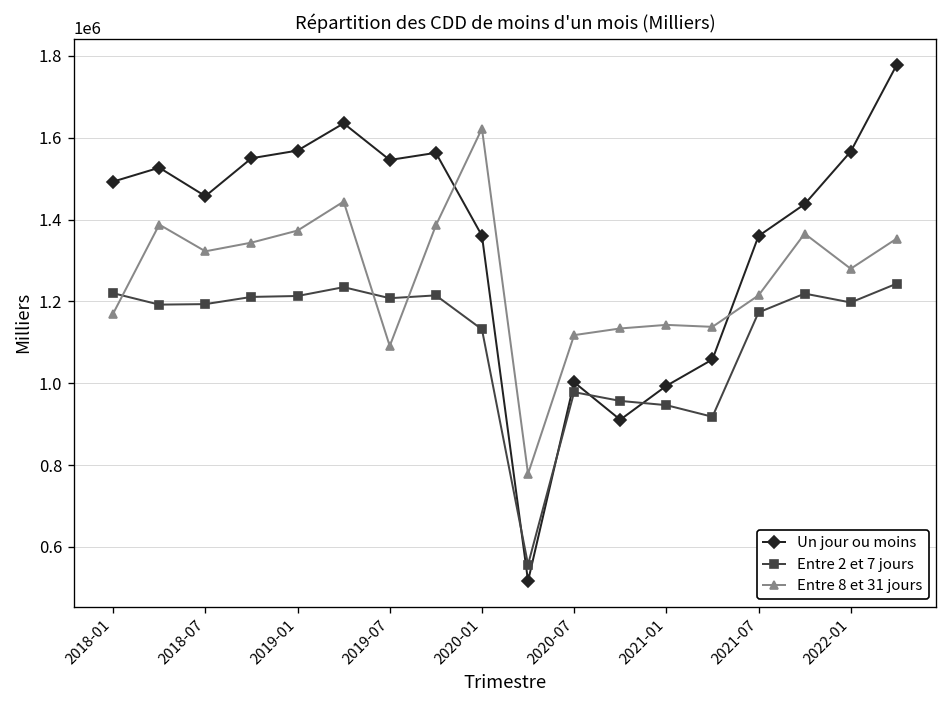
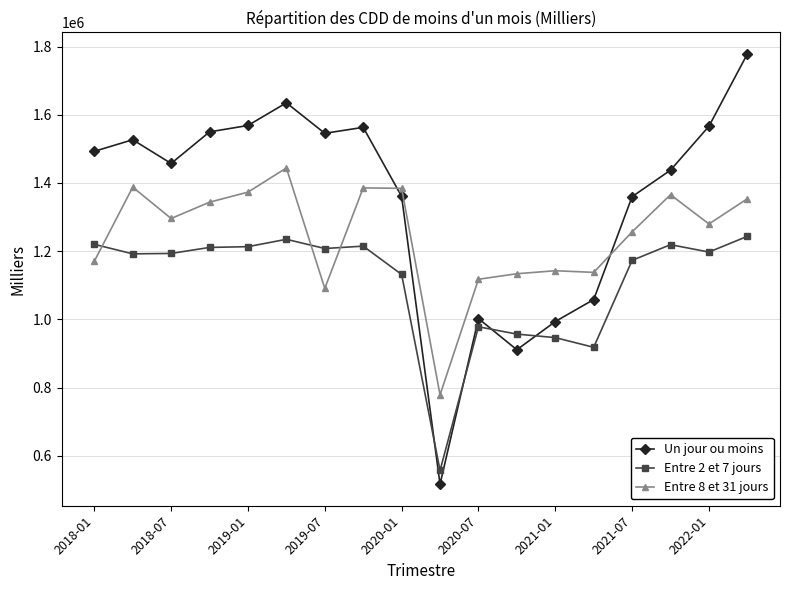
Entre 8 et 31 jours, 2018-07: 1320000 -> 1300000
Entre 8 et 31 jours, 2020-01: 1620000 -> 1380000
Entre 8 et 31 jours, 2021-07: 1210000 -> 1260000
